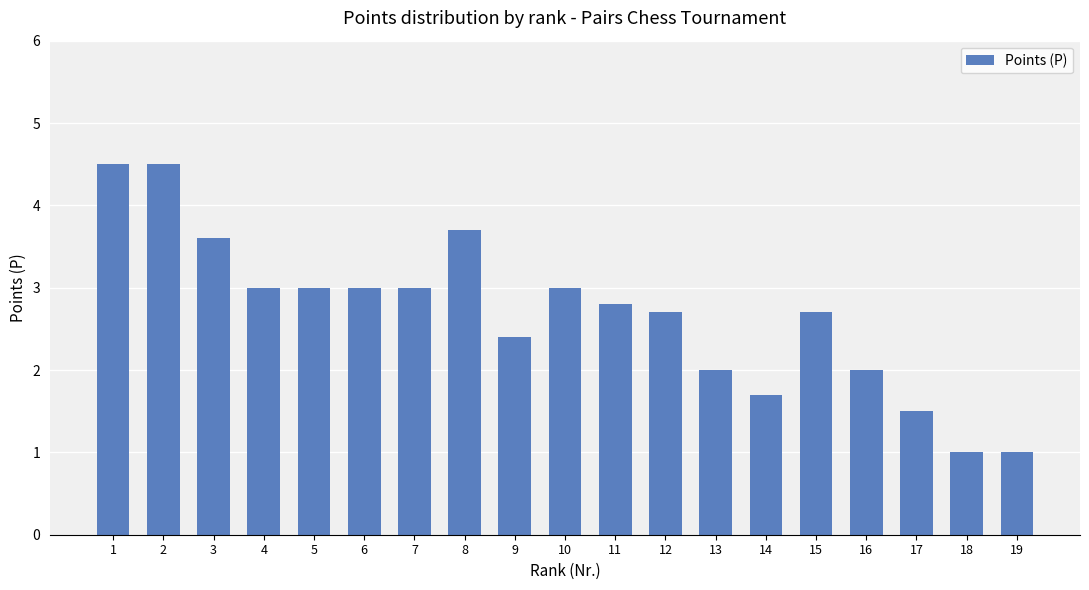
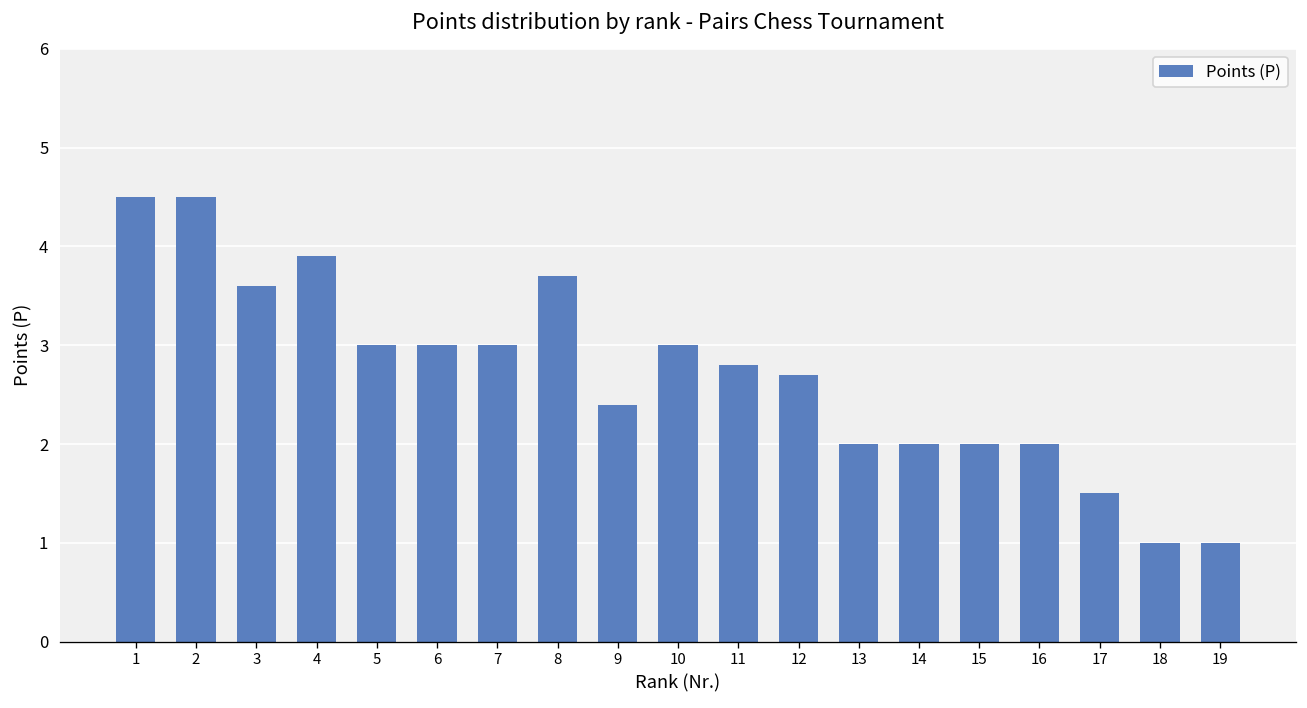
4: 3.0 -> 3.9
14: 1.7 -> 2.0
15: 2.7 -> 2.0
